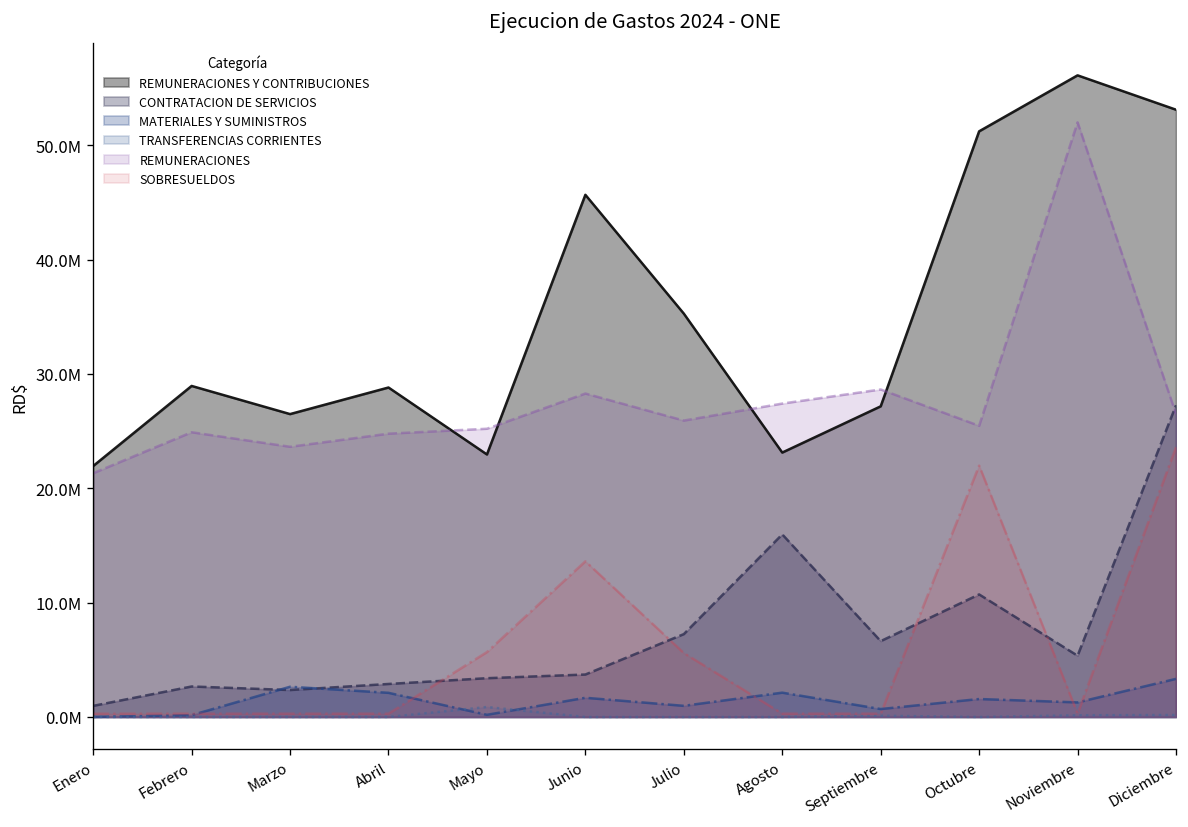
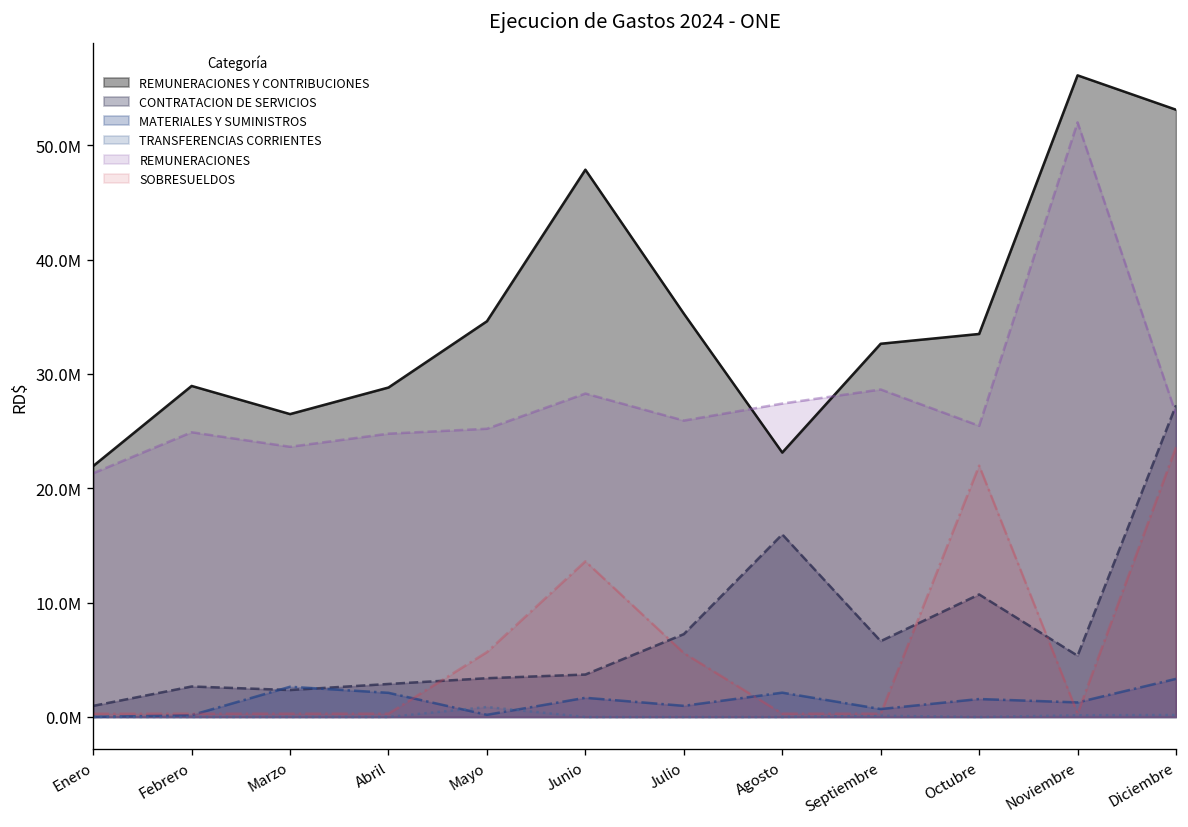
REMUNERACIONES Y CONTRIBUCIONES, Mayo: 23000000 -> 35000000
REMUNERACIONES Y CONTRIBUCIONES, Junio: 46000000 -> 48000000
REMUNERACIONES Y CONTRIBUCIONES, Septiembre: 27000000 -> 33000000
REMUNERACIONES Y CONTRIBUCIONES, Octubre: 51000000 -> 33000000
